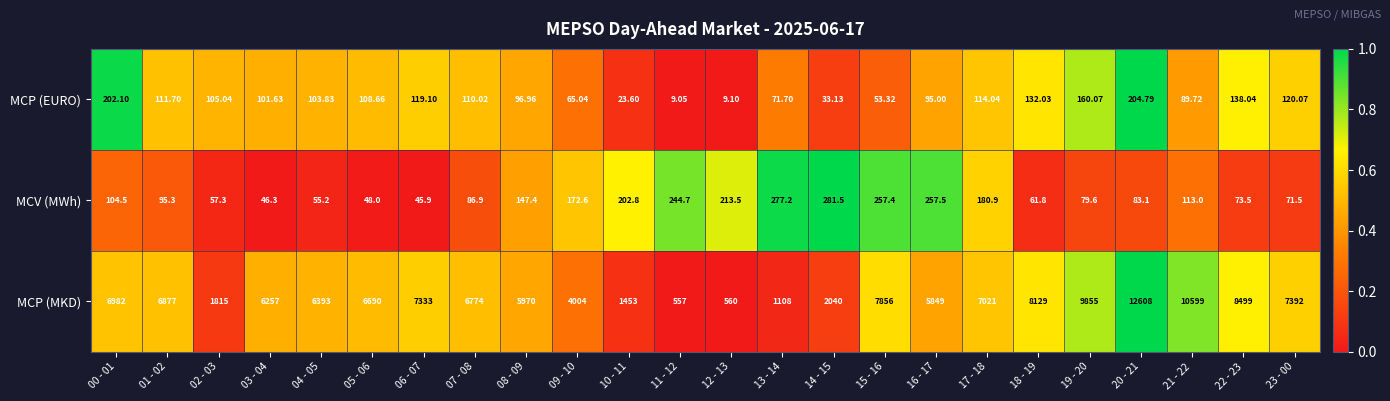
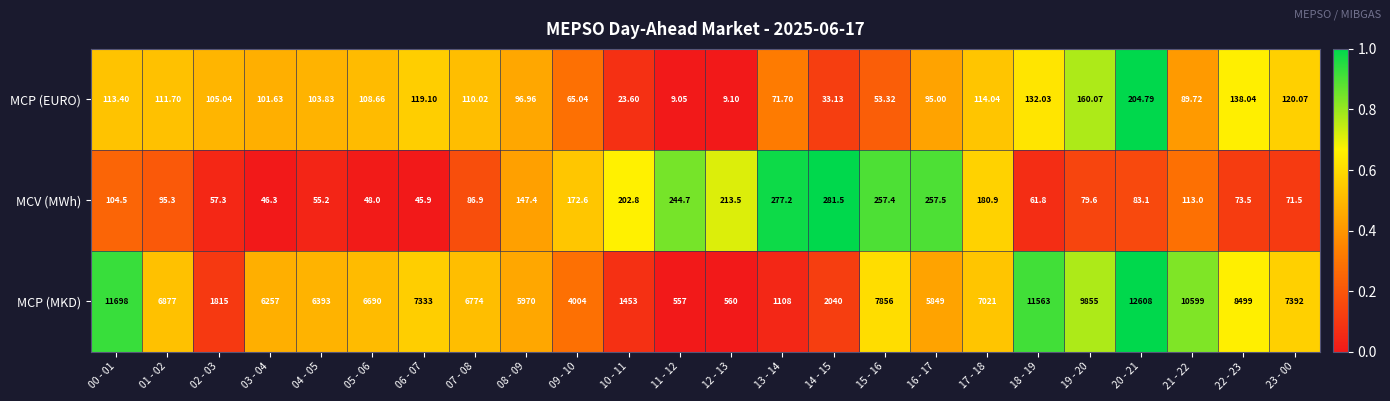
MCP (EURO), 00 - 01: 202.10 -> 113.40
MCP (MKD), 00 - 01: 6982 -> 11698
MCP (MKD), 18 - 19: 8129 -> 11563
